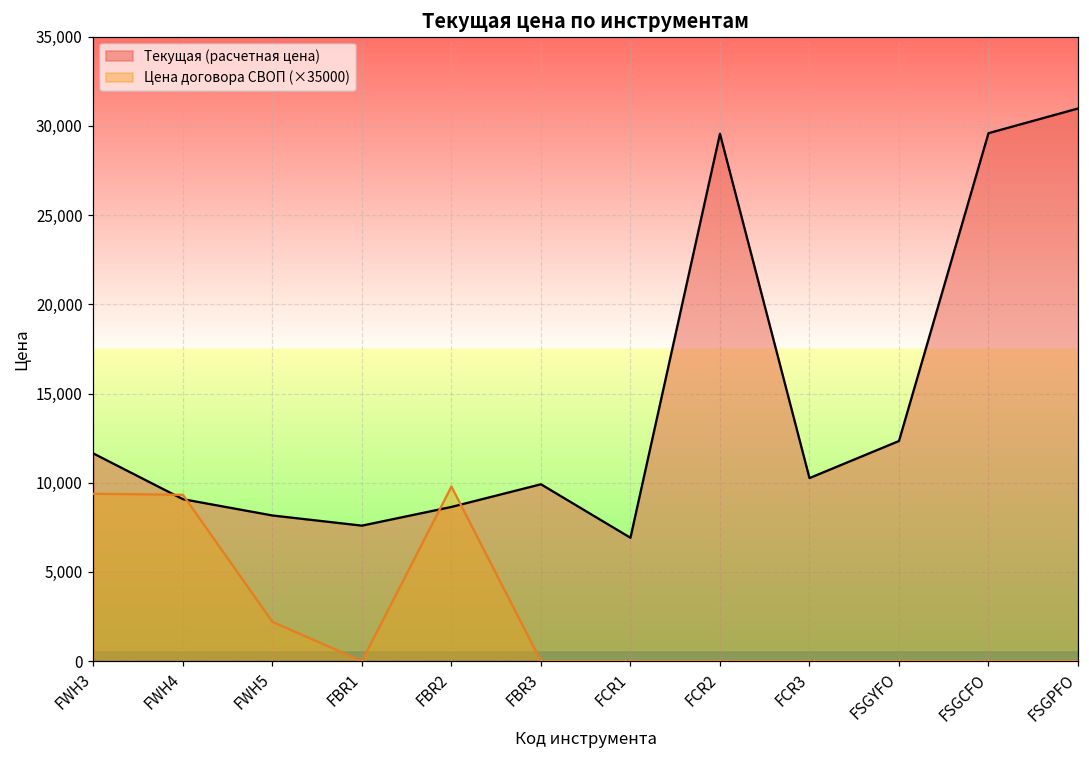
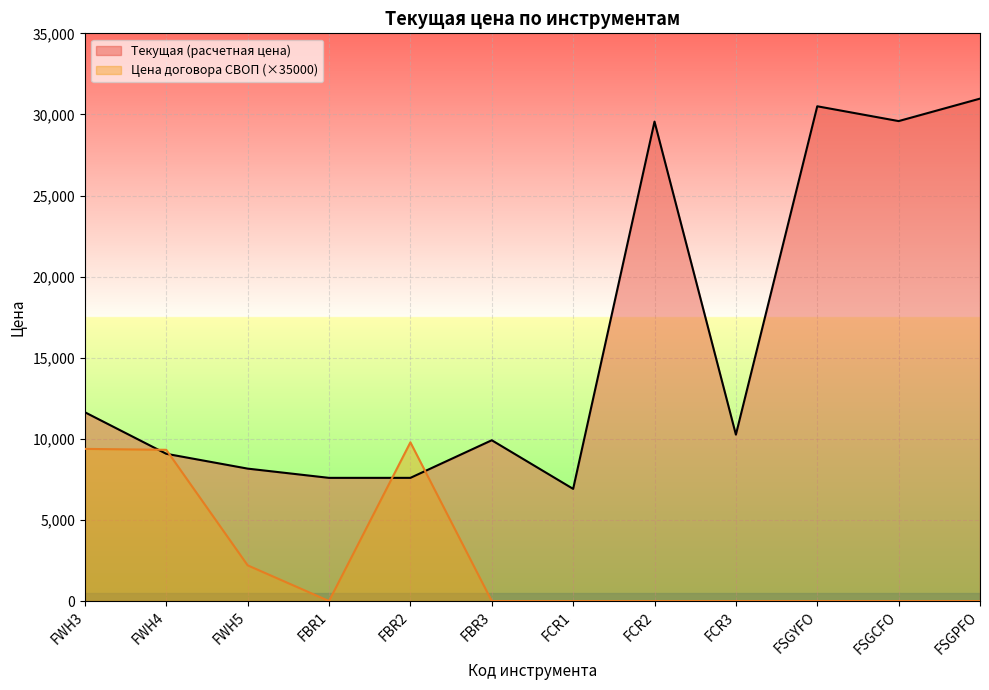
Текущая (расчетная цена), FBR2: 8,600 -> 7,600
Текущая (расчетная цена), FSGYFO: 12,300 -> 30,500
